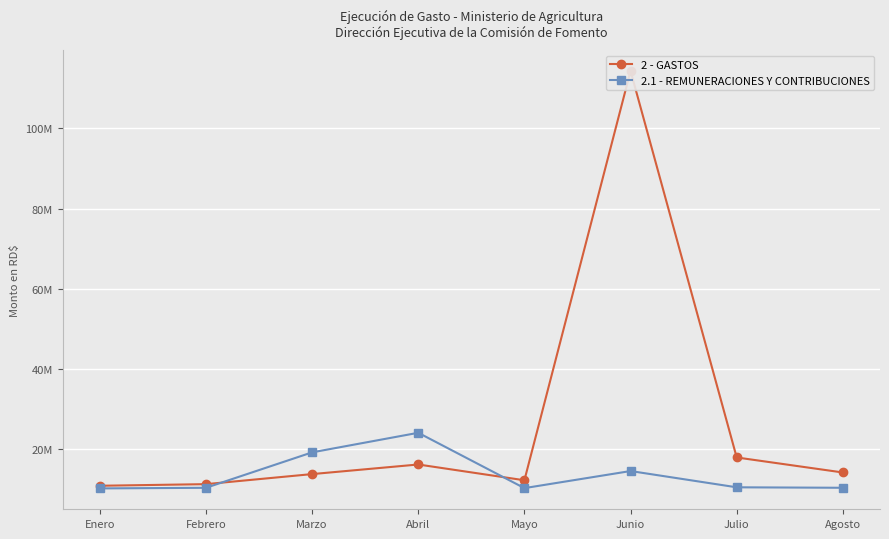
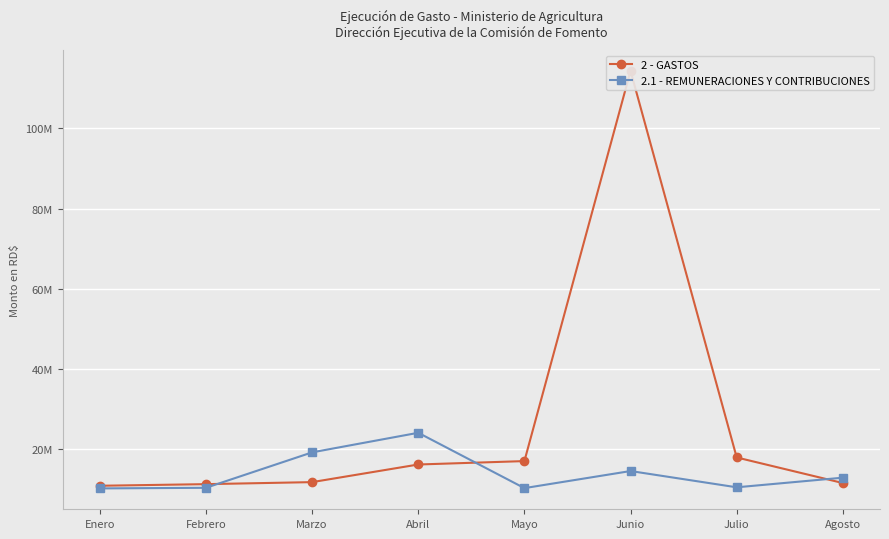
2 - GASTOS, Marzo: 14000000 -> 12000000
2 - GASTOS, Mayo: 12000000 -> 17000000
2 - GASTOS, Agosto: 14000000 -> 12000000
2.1 - REMUNERACIONES Y CONTRIBUCIONES, Agosto: 10000000 -> 13000000
